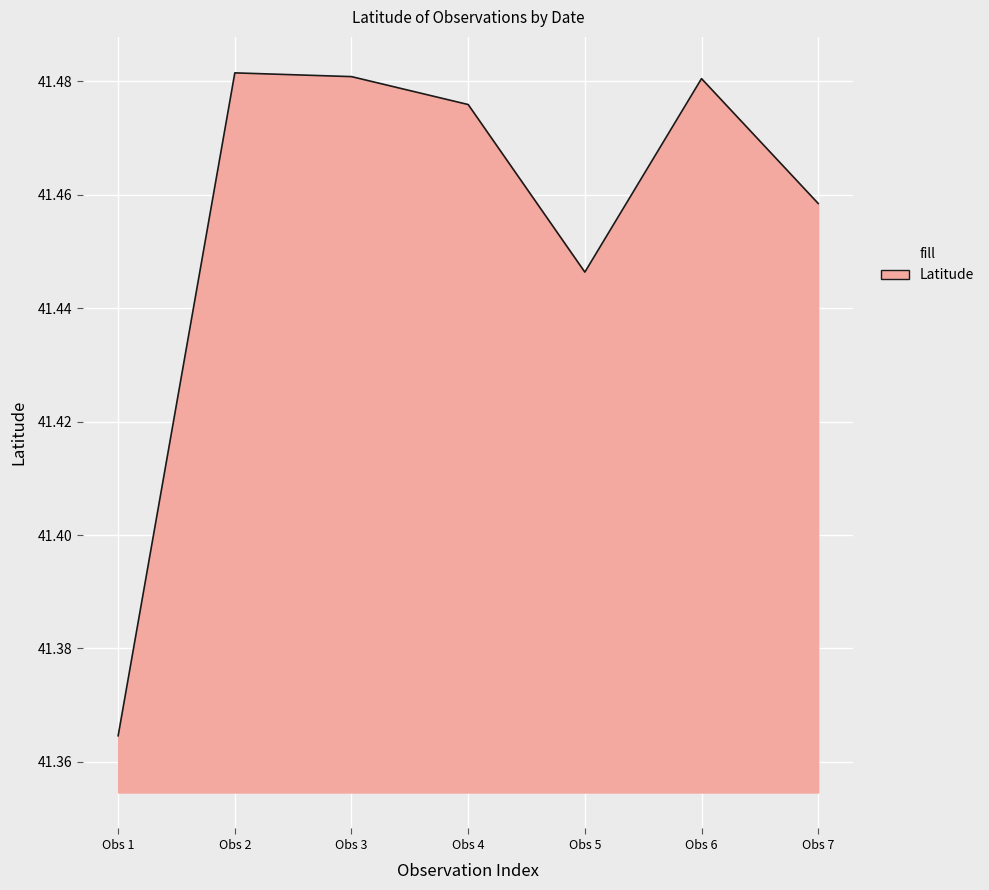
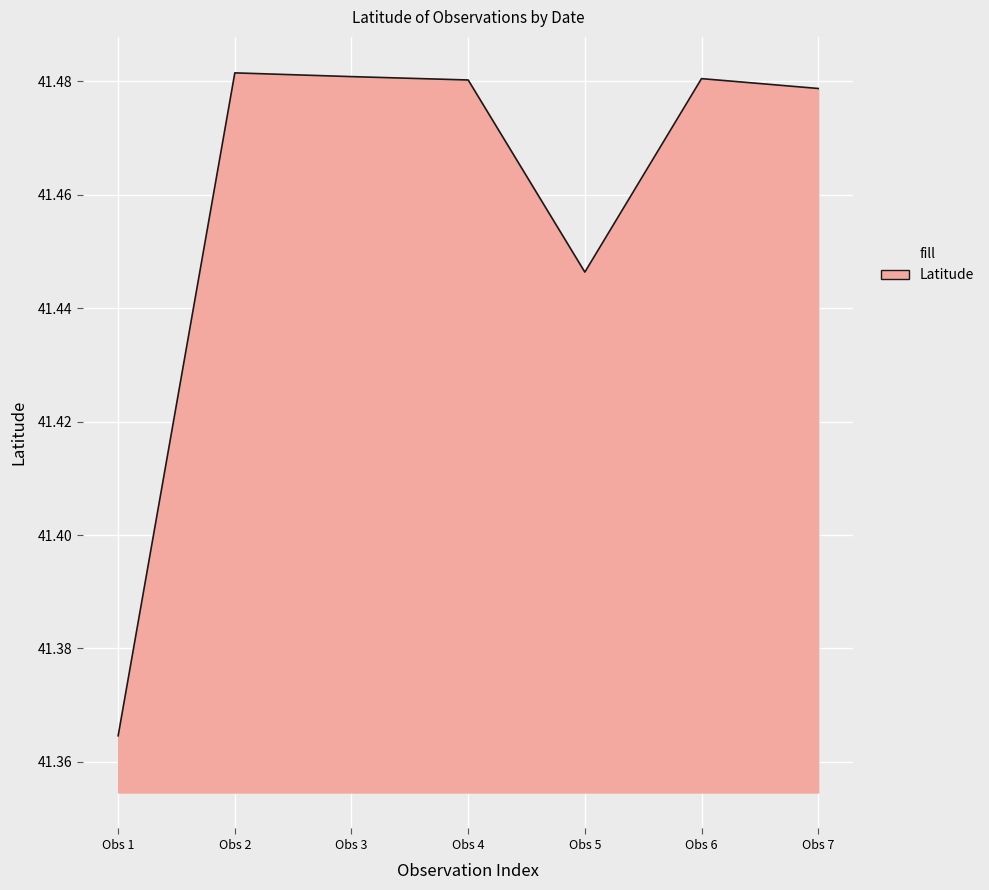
Obs 4: 41.476 -> 41.480
Obs 7: 41.458 -> 41.479
